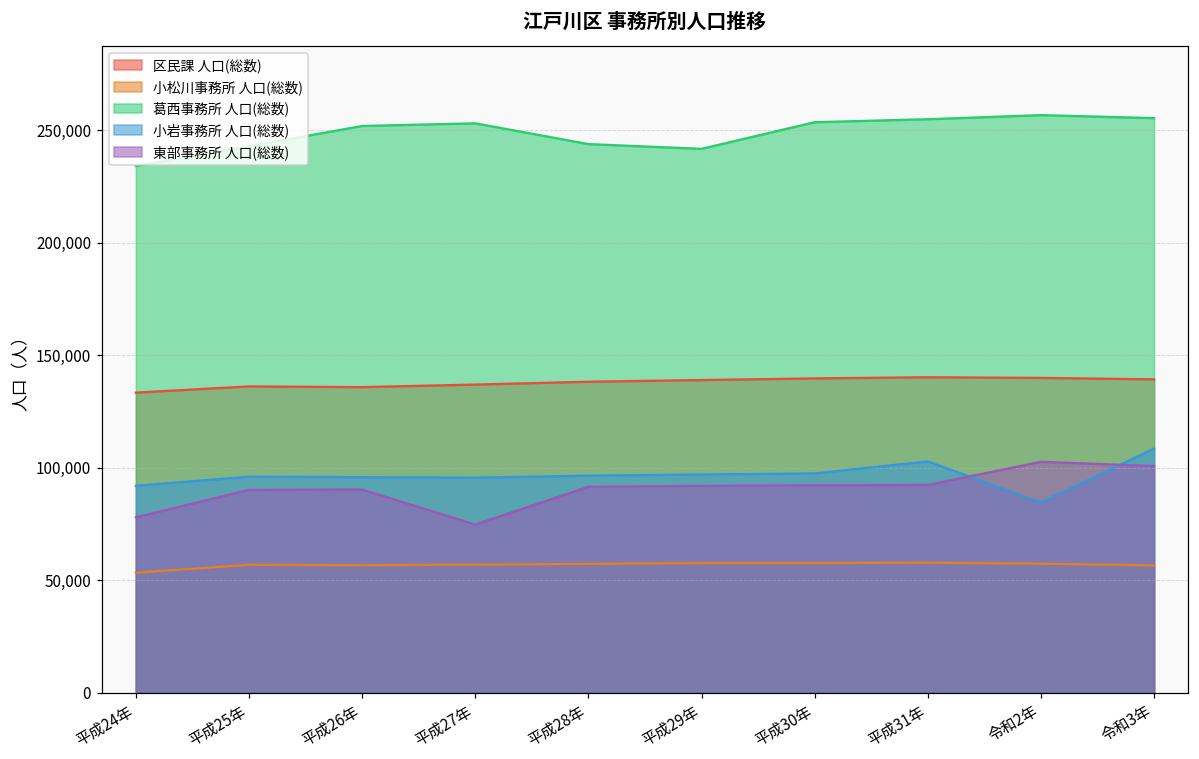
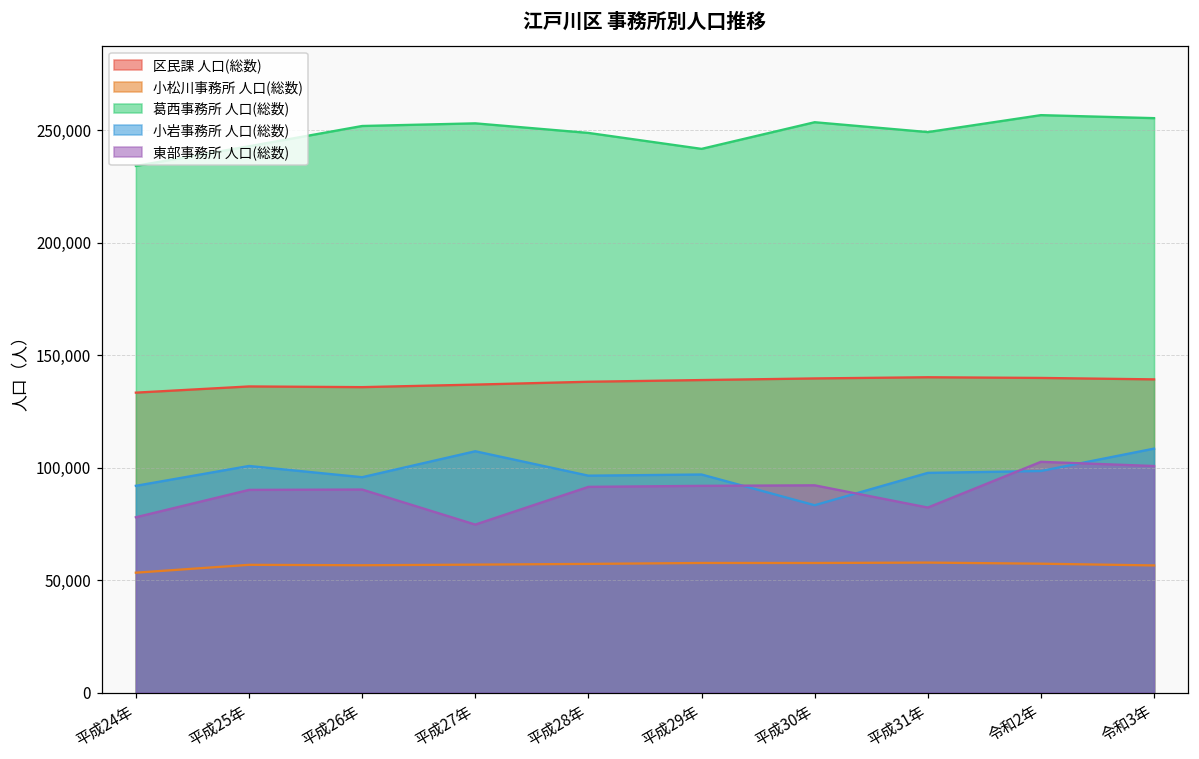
小岩事務所 人口(総数), 平成25年: 96,000 -> 101,000
小岩事務所 人口(総数), 平成27年: 96,000 -> 107,000
葛西事務所 人口(総数), 平成28年: 244,000 -> 249,000
小岩事務所 人口(総数), 平成30年: 97,000 -> 83,000
葛西事務所 人口(総数), 平成31年: 255,000 -> 249,000
小岩事務所 人口(総数), 平成31年: 103,000 -> 98,000
東部事務所 人口(総数), 平成31年: 92,000 -> 82,000
小岩事務所 人口(総数), 令和2年: 84,000 -> 98,000
